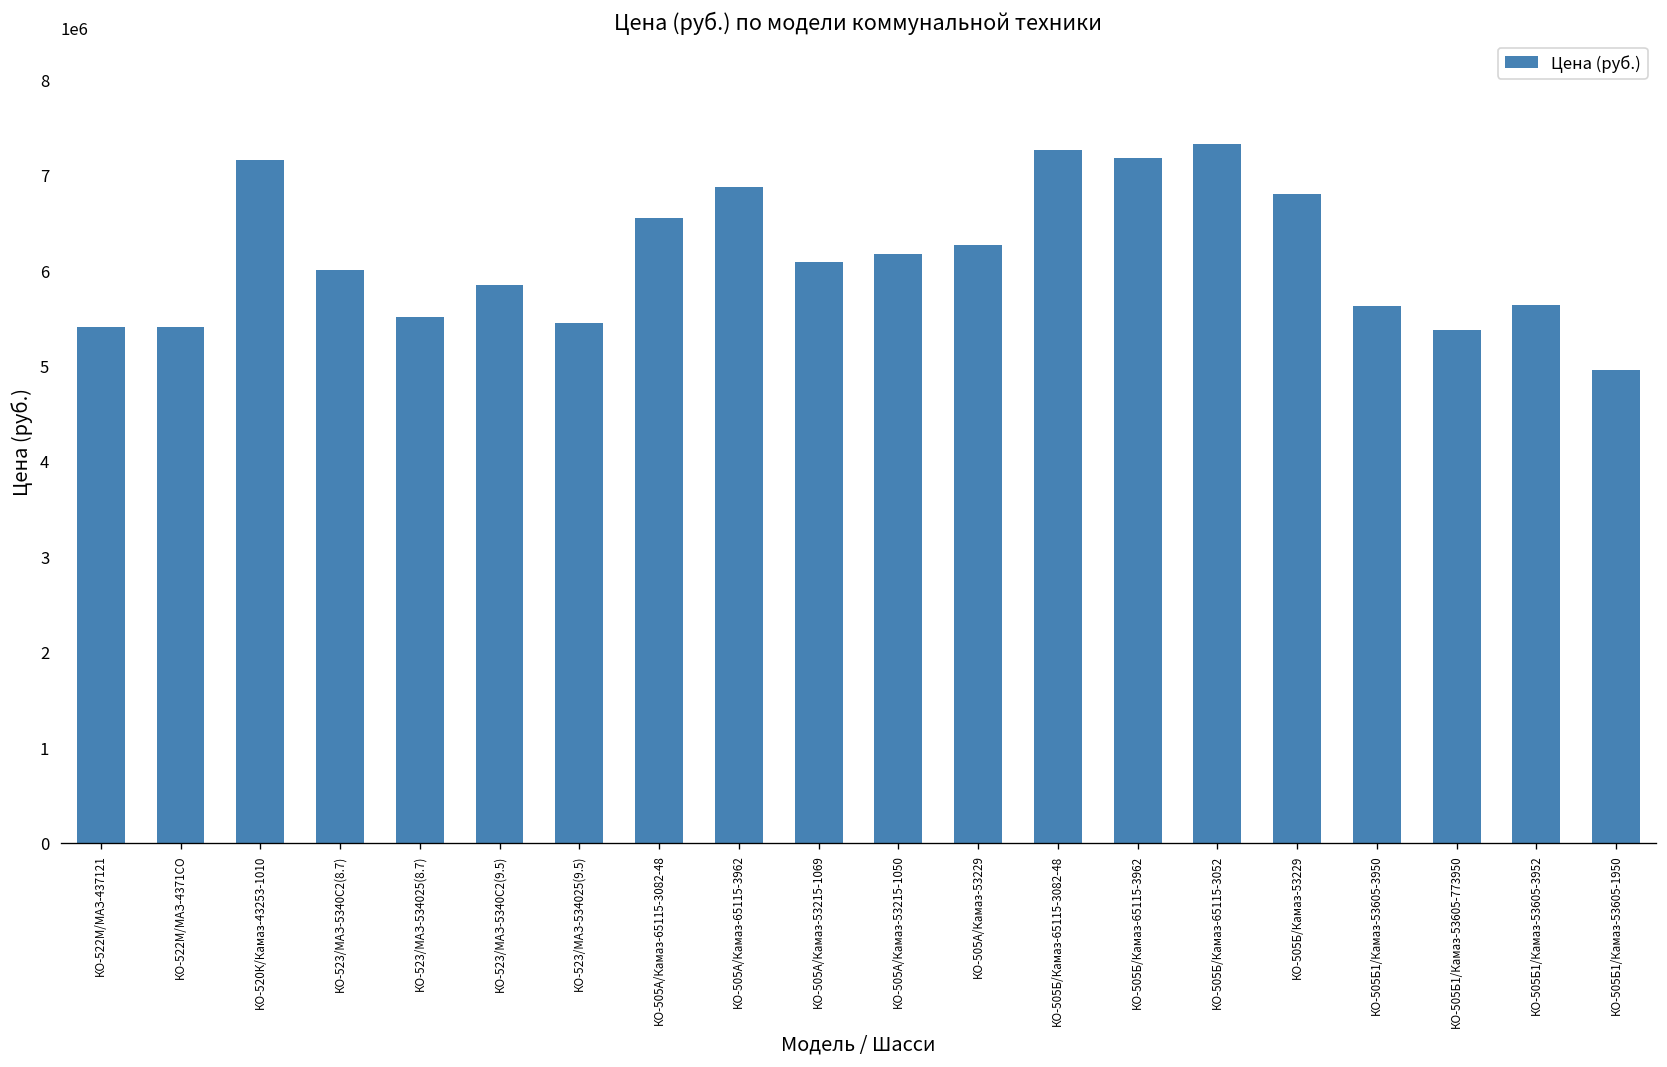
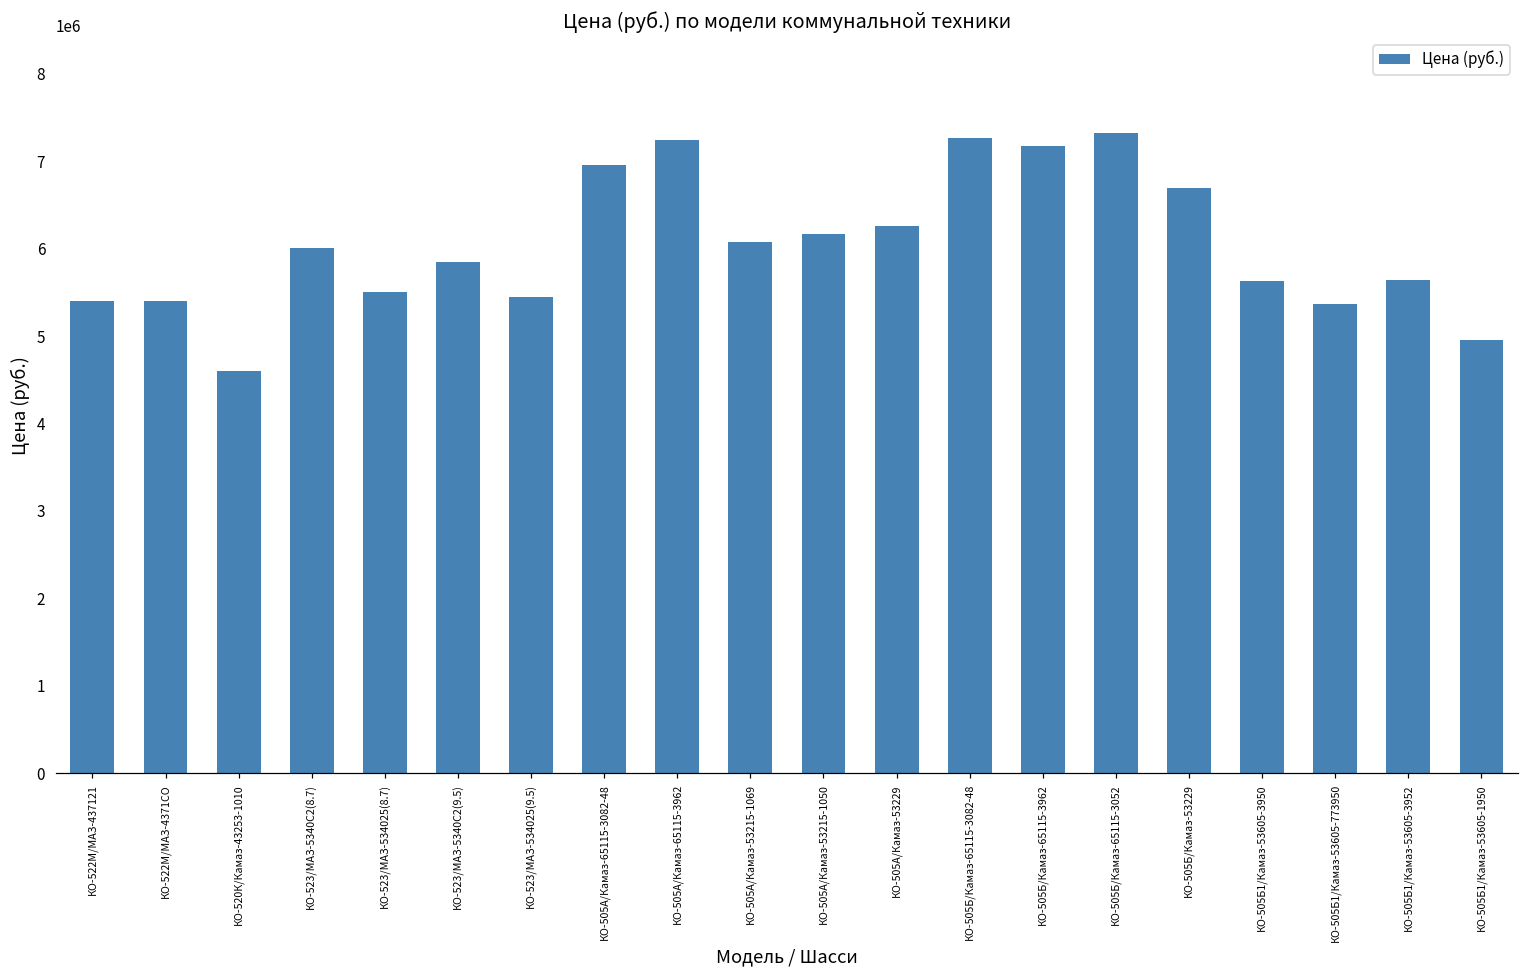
КО-520К/Камаз-43253-1010: 7200000 -> 4600000
КО-505А/Камаз-65115-3082-48: 6500000 -> 7000000
КО-505А/Камаз-65115-3962: 6900000 -> 7200000
КО-505Б/Камаз-53229: 6800000 -> 6700000
